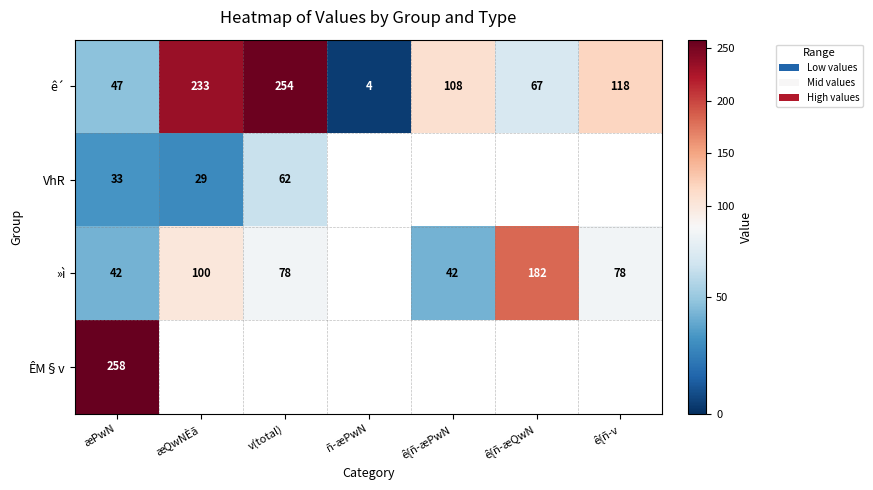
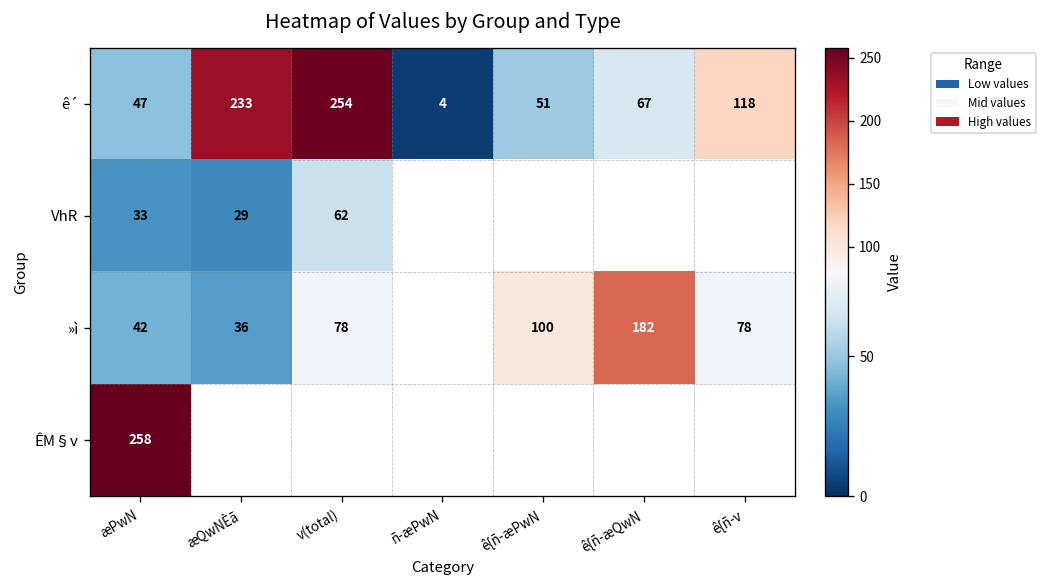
ê´, ê{ñ-æPwN: 108 -> 51
»ì, æQwNÈã: 100 -> 36
»ì, ê{ñ-æPwN: 42 -> 100
